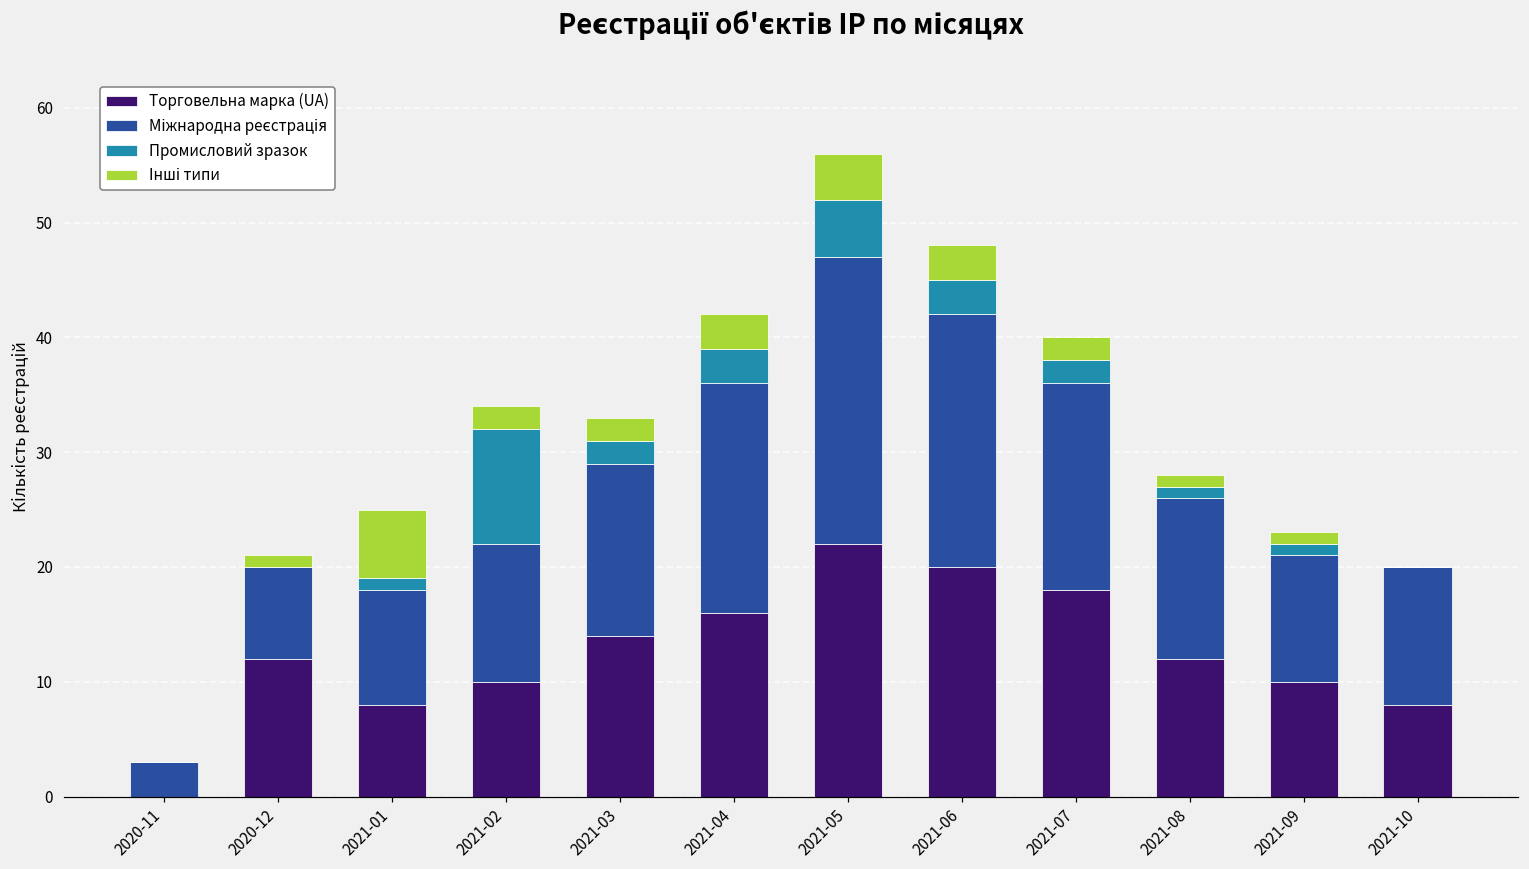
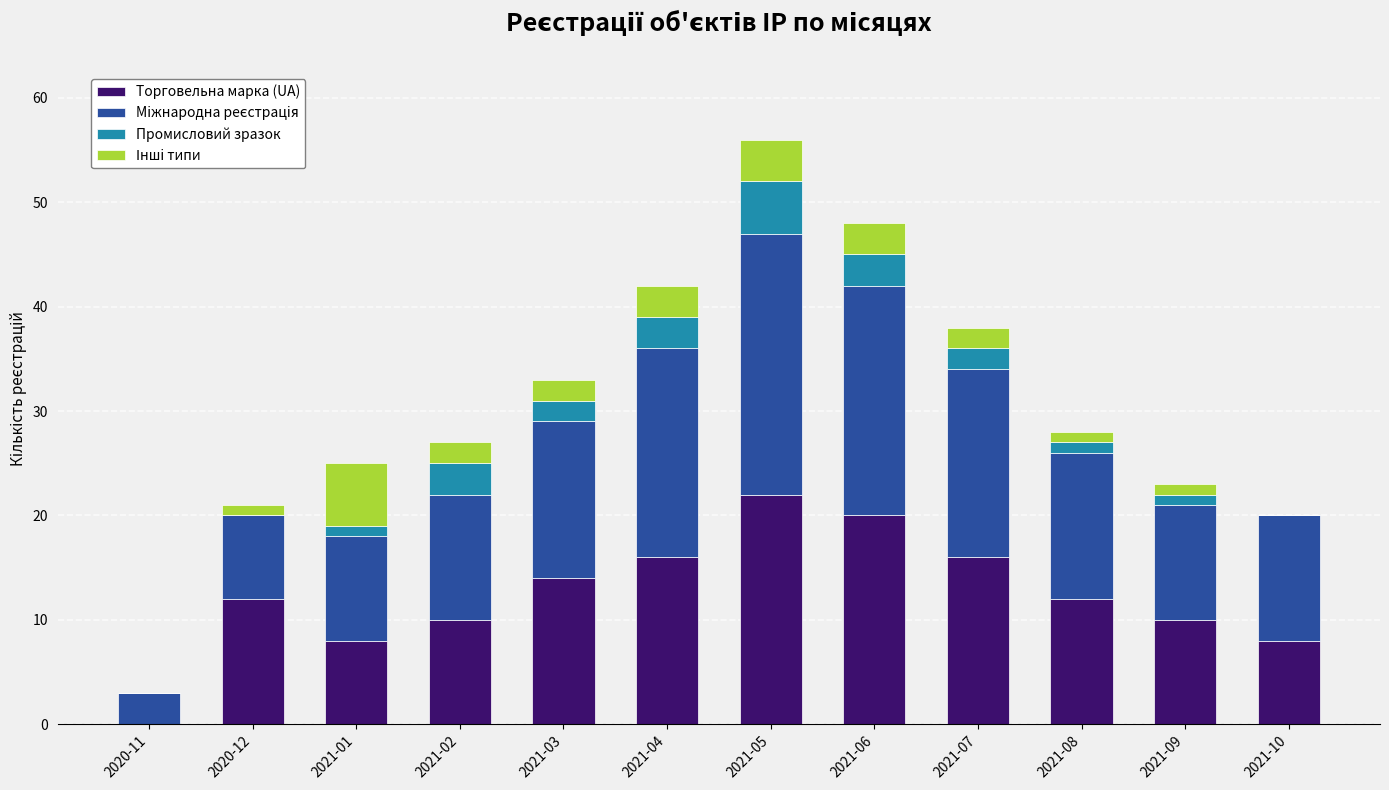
Промисловий зразок, 2021-02: 10 -> 3
Торговельна марка (UA), 2021-07: 18 -> 16
